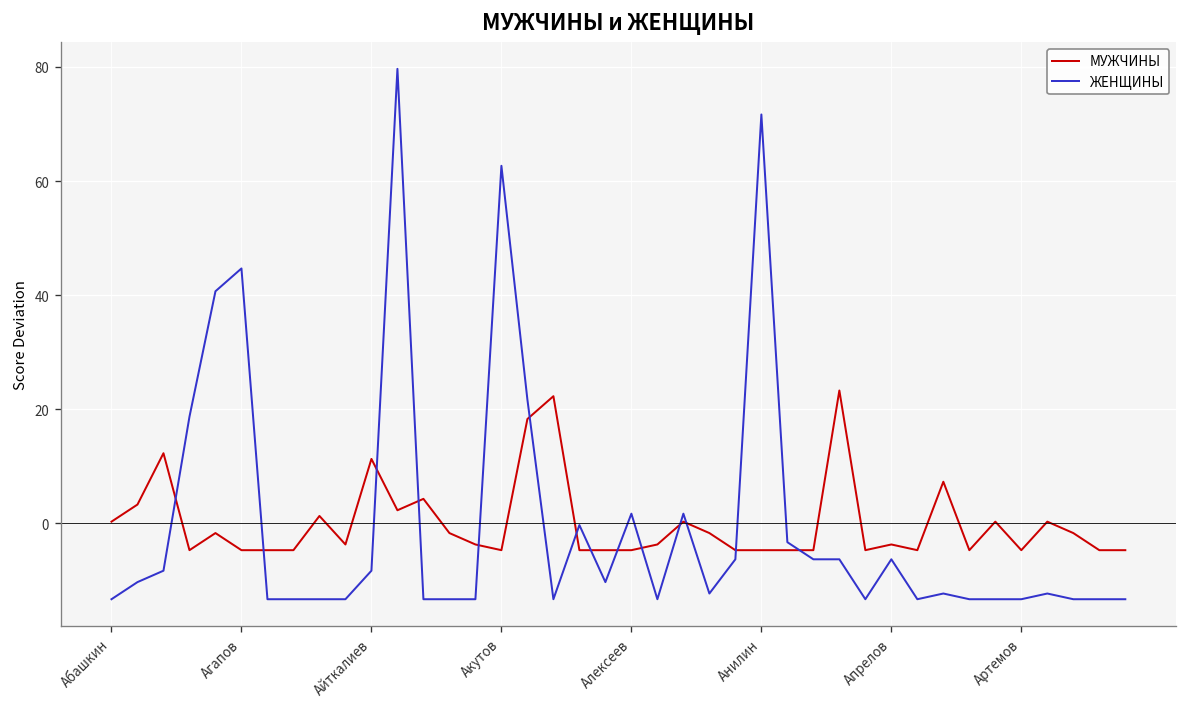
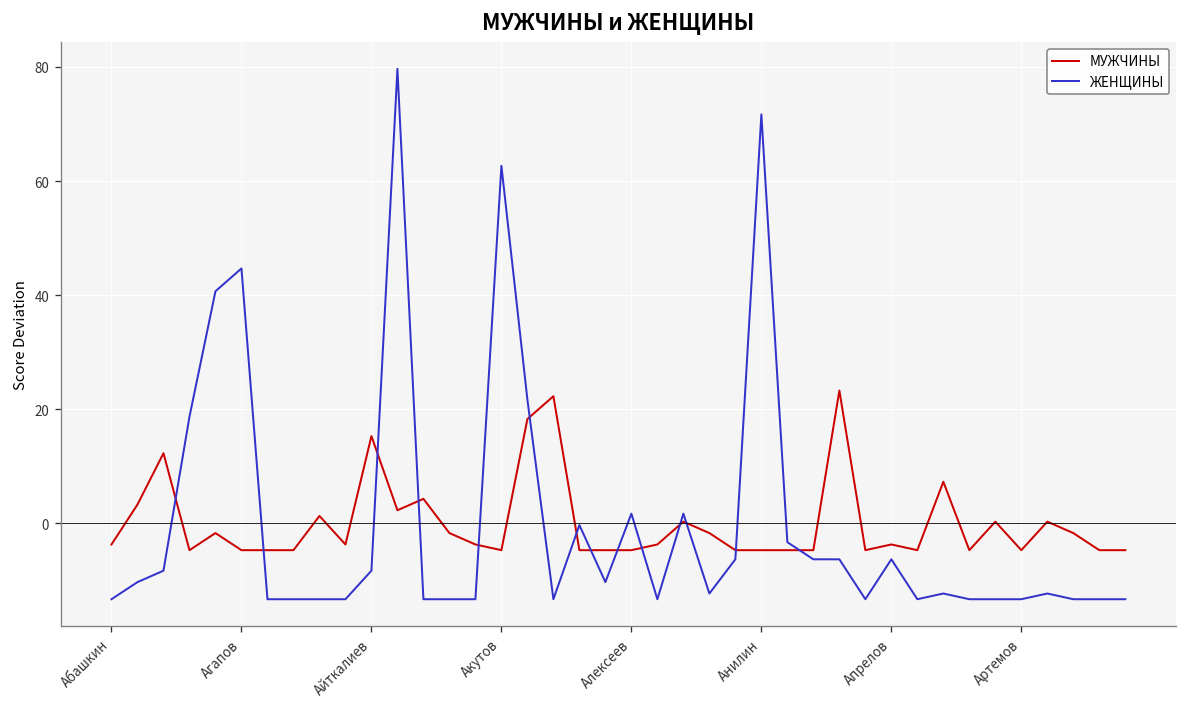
МУЖЧИНЫ, Абашкин: 0 -> -4
МУЖЧИНЫ, Айткалиев: 11 -> 15
